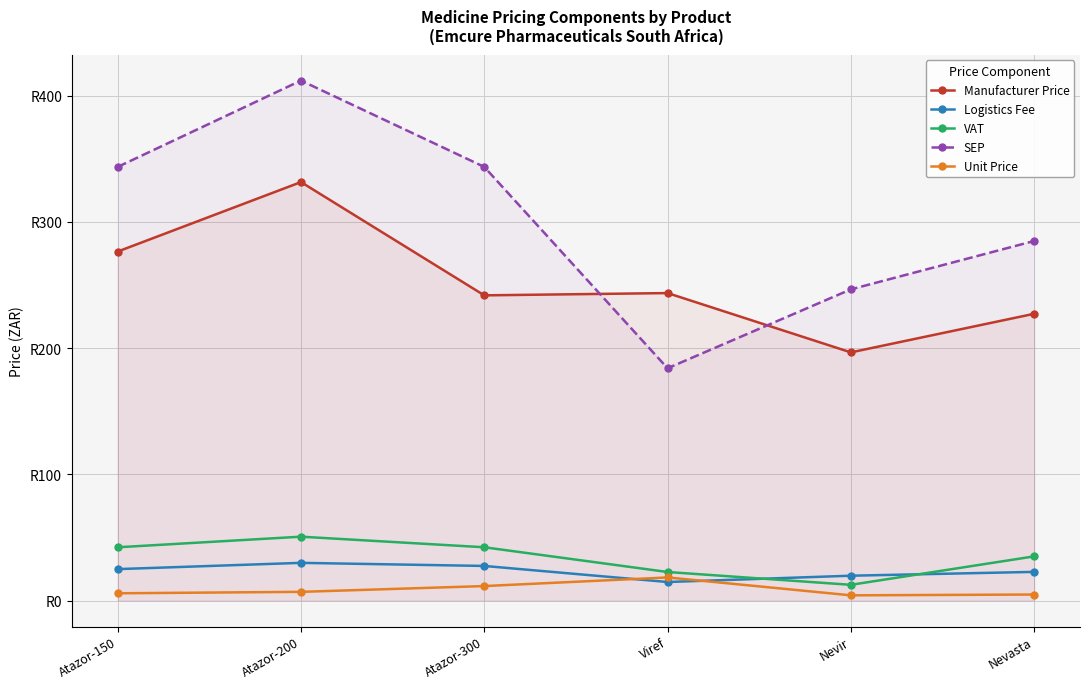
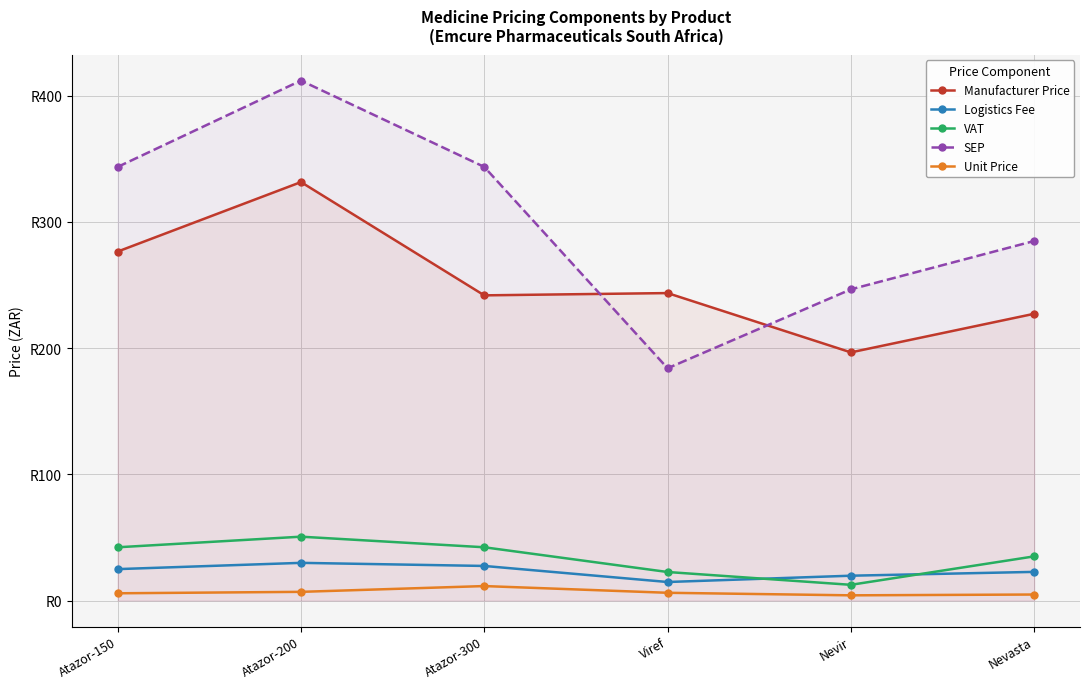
Unit Price, Viref: R18 -> R6
